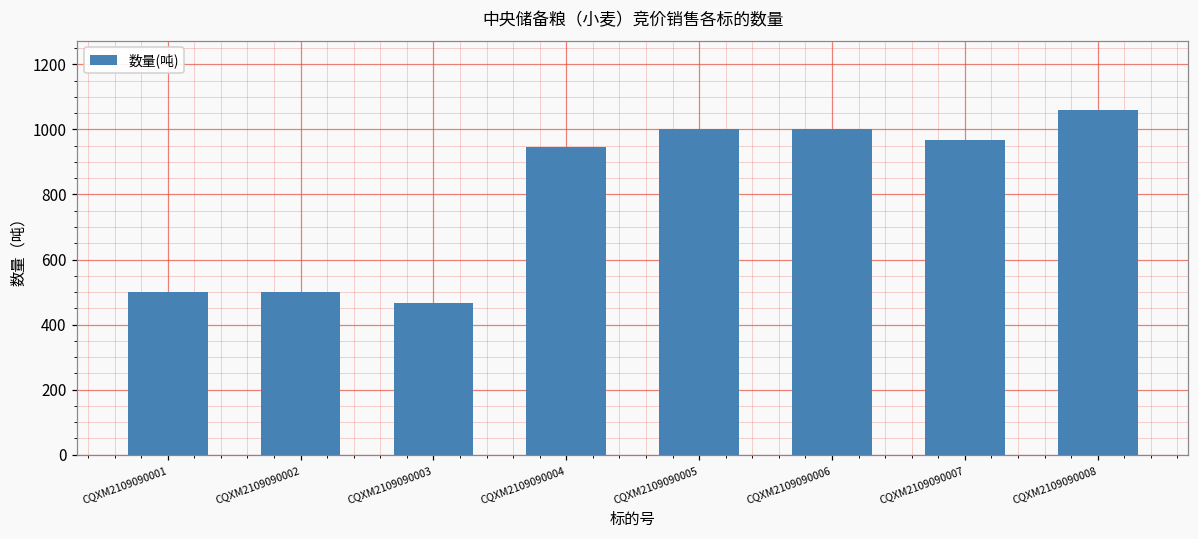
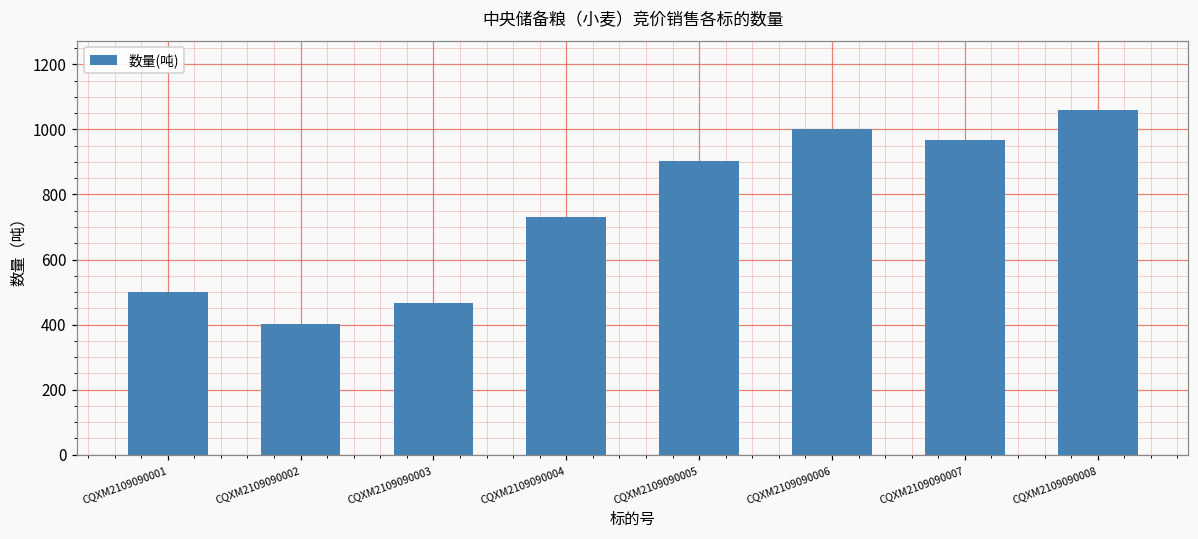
CQXM2109090002: 500 -> 400
CQXM2109090004: 950 -> 730
CQXM2109090005: 1000 -> 900
